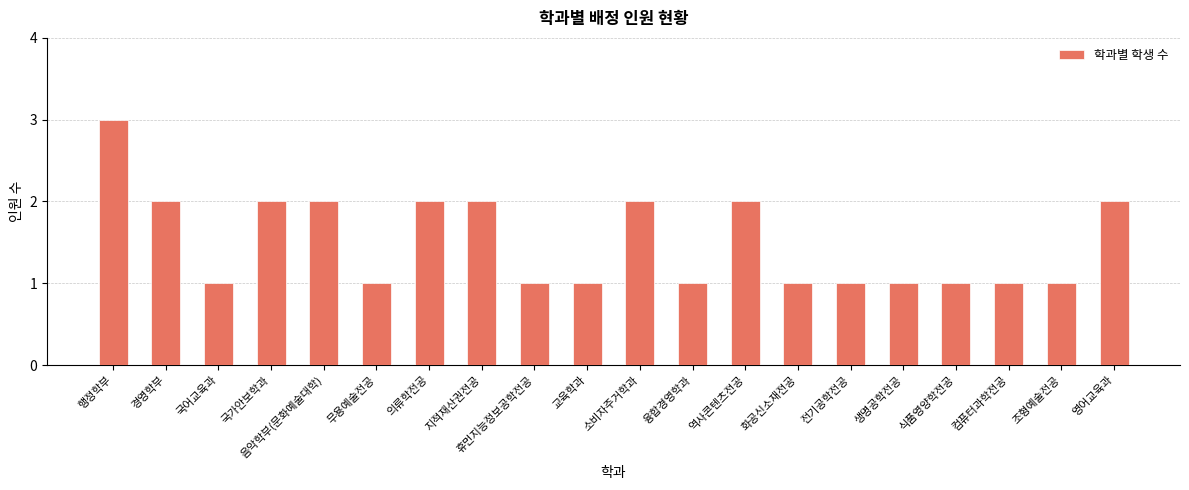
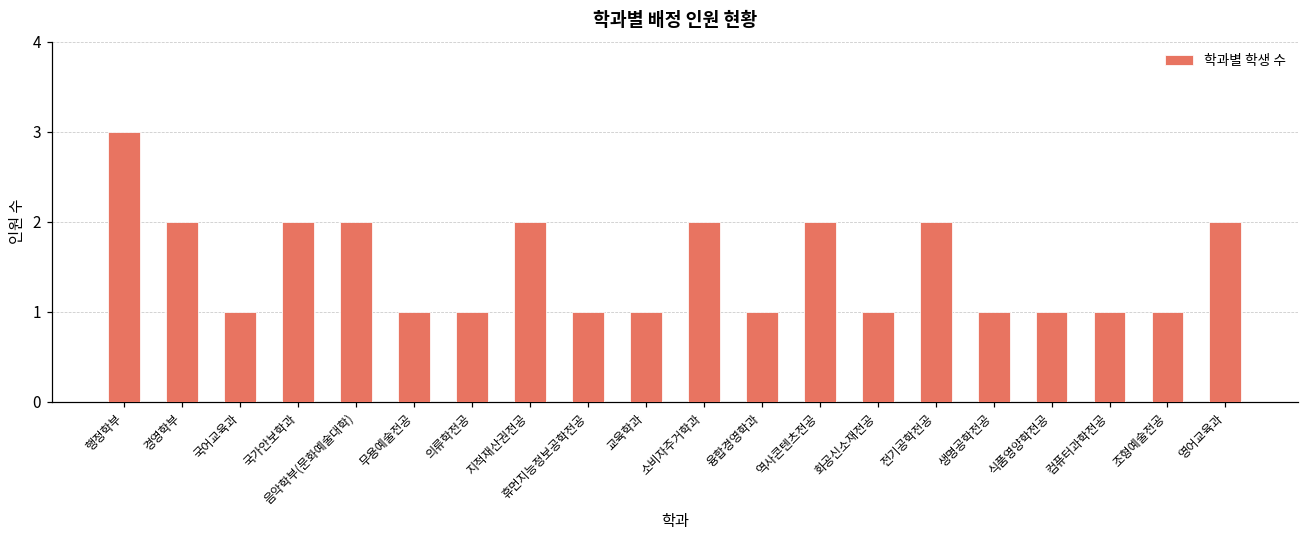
의류학전공: 2 -> 1
전기공학전공: 1 -> 2
